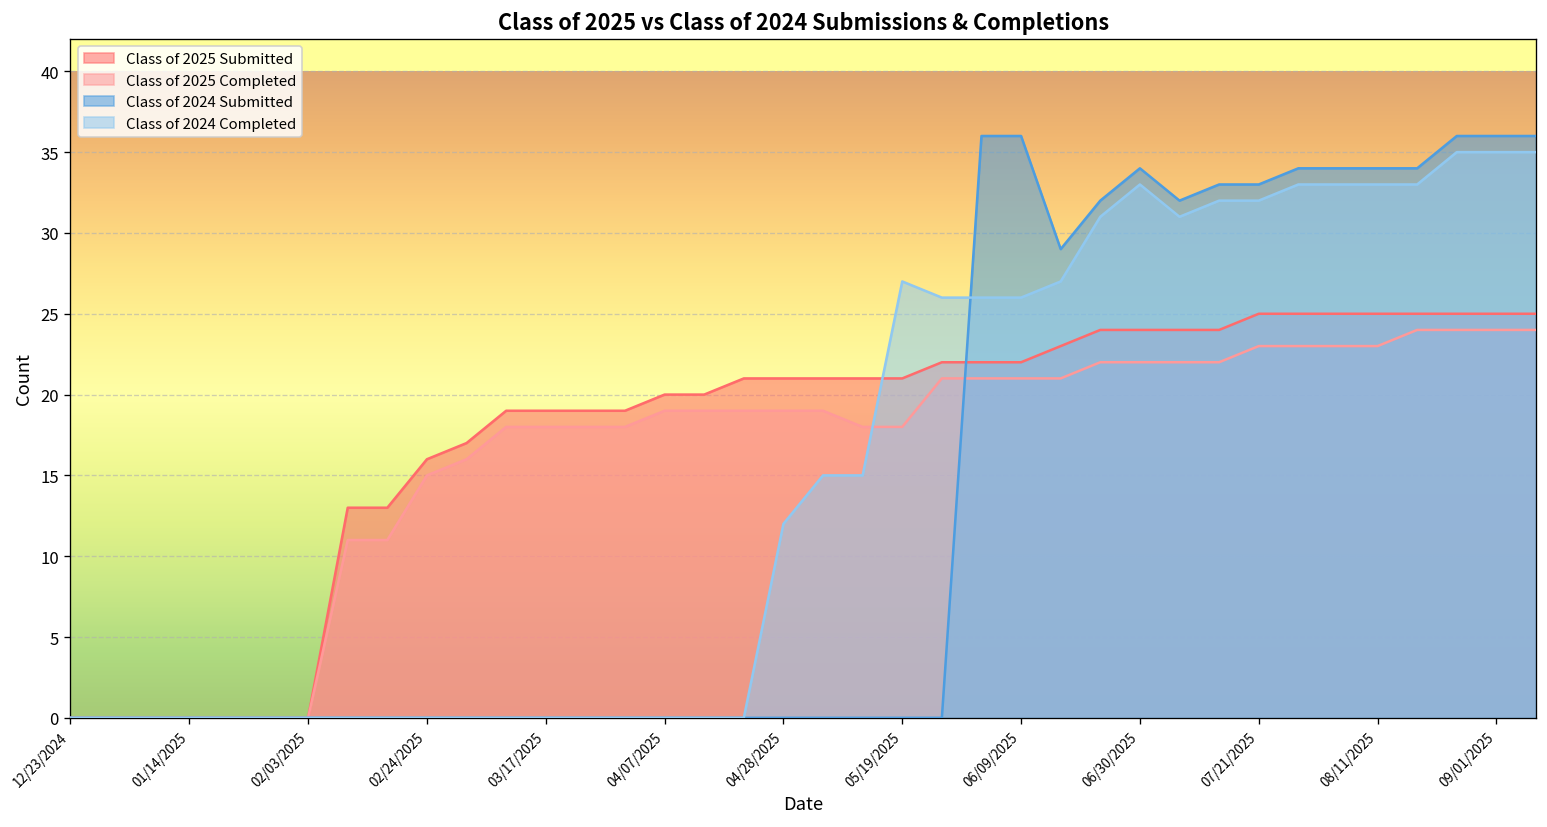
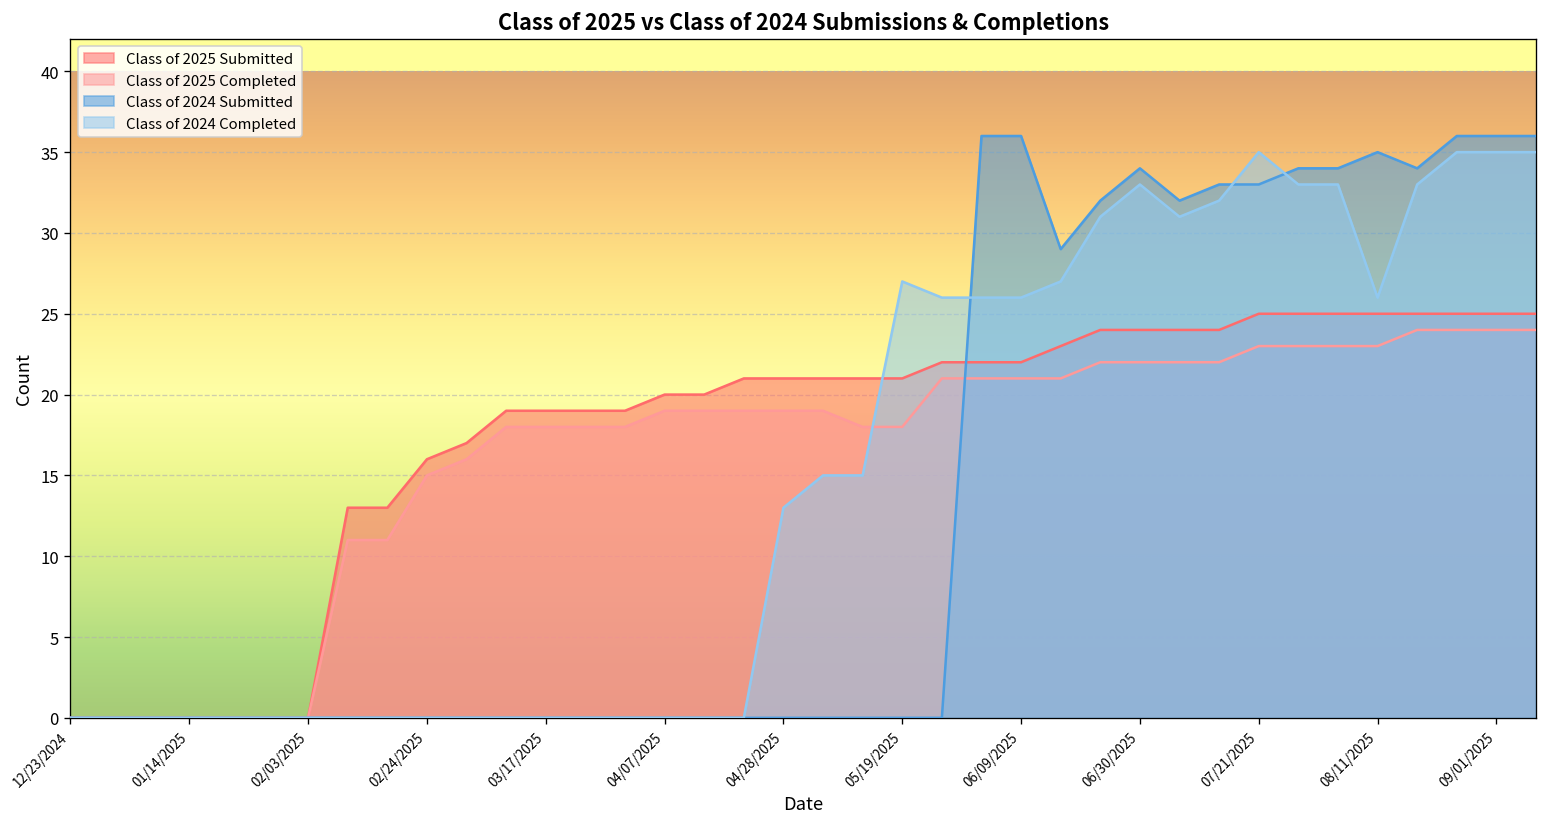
Class of 2024 Completed, 04/28/2025: 12 -> 13
Class of 2024 Completed, 07/21/2025: 32 -> 35
Class of 2024 Submitted, 08/11/2025: 34 -> 35
Class of 2024 Completed, 08/11/2025: 33 -> 26
